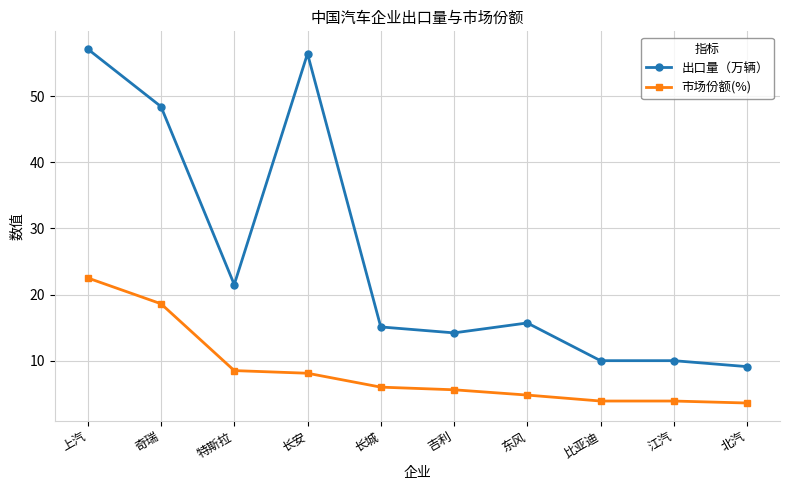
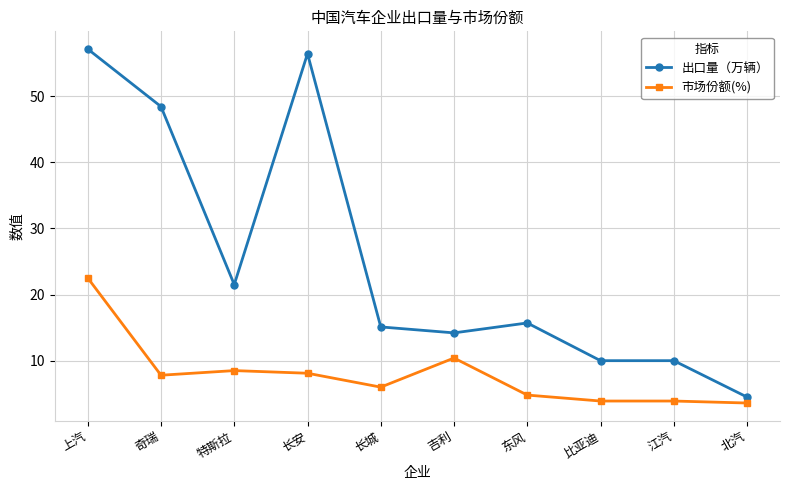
市场份额(%), 奇瑞: 19 -> 8
市场份额(%), 吉利: 6 -> 10
出口量（万辆）, 北汽: 9 -> 5
